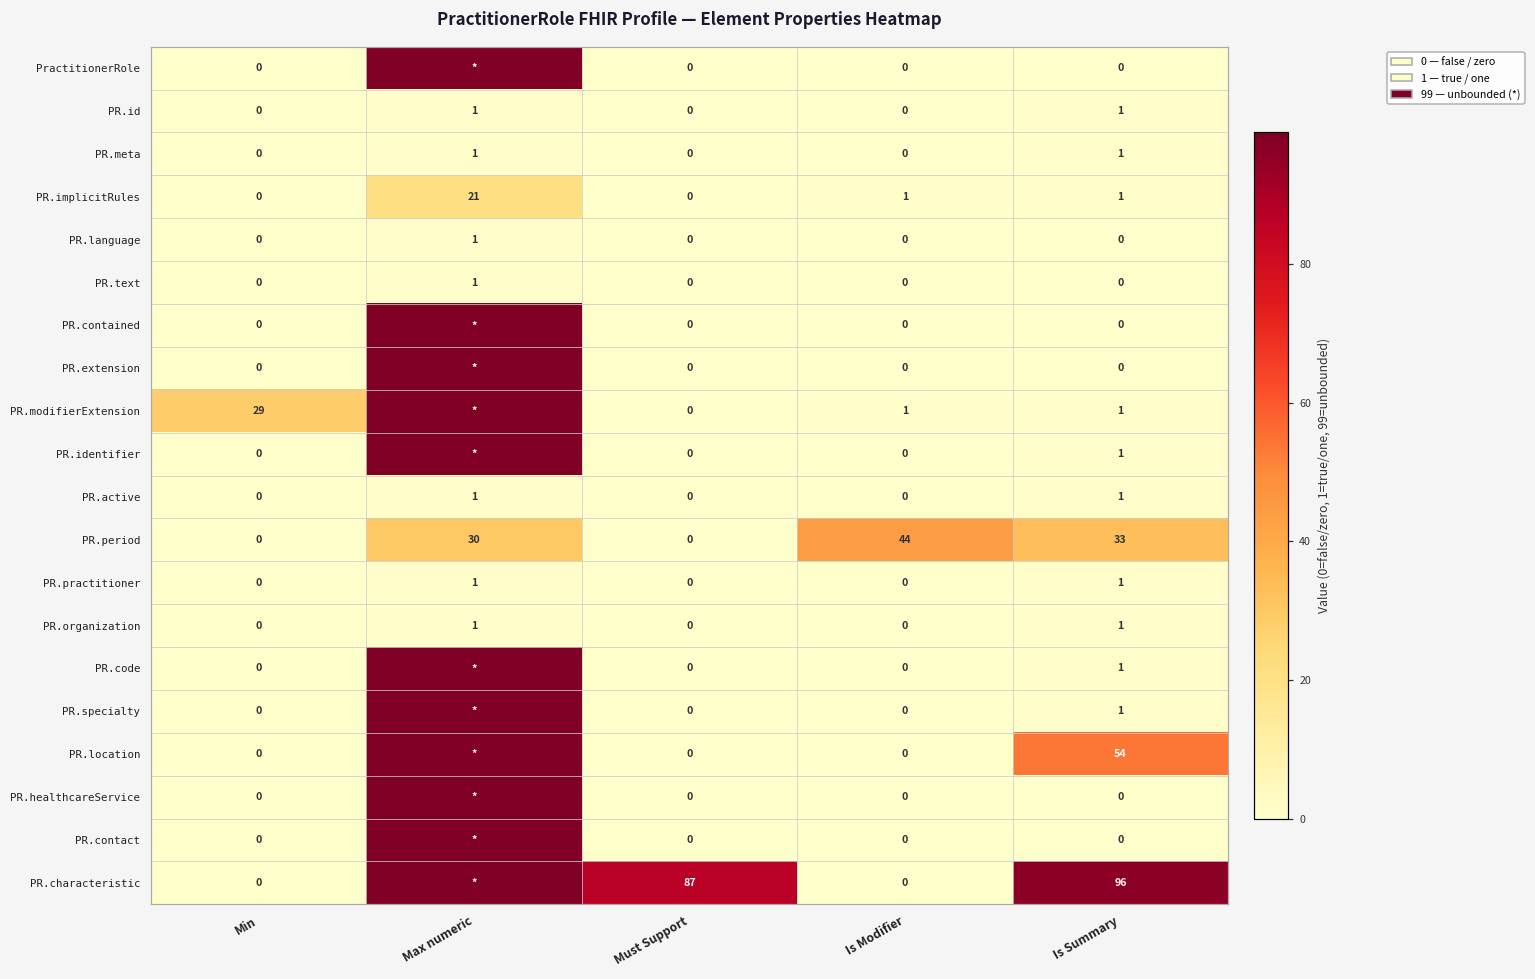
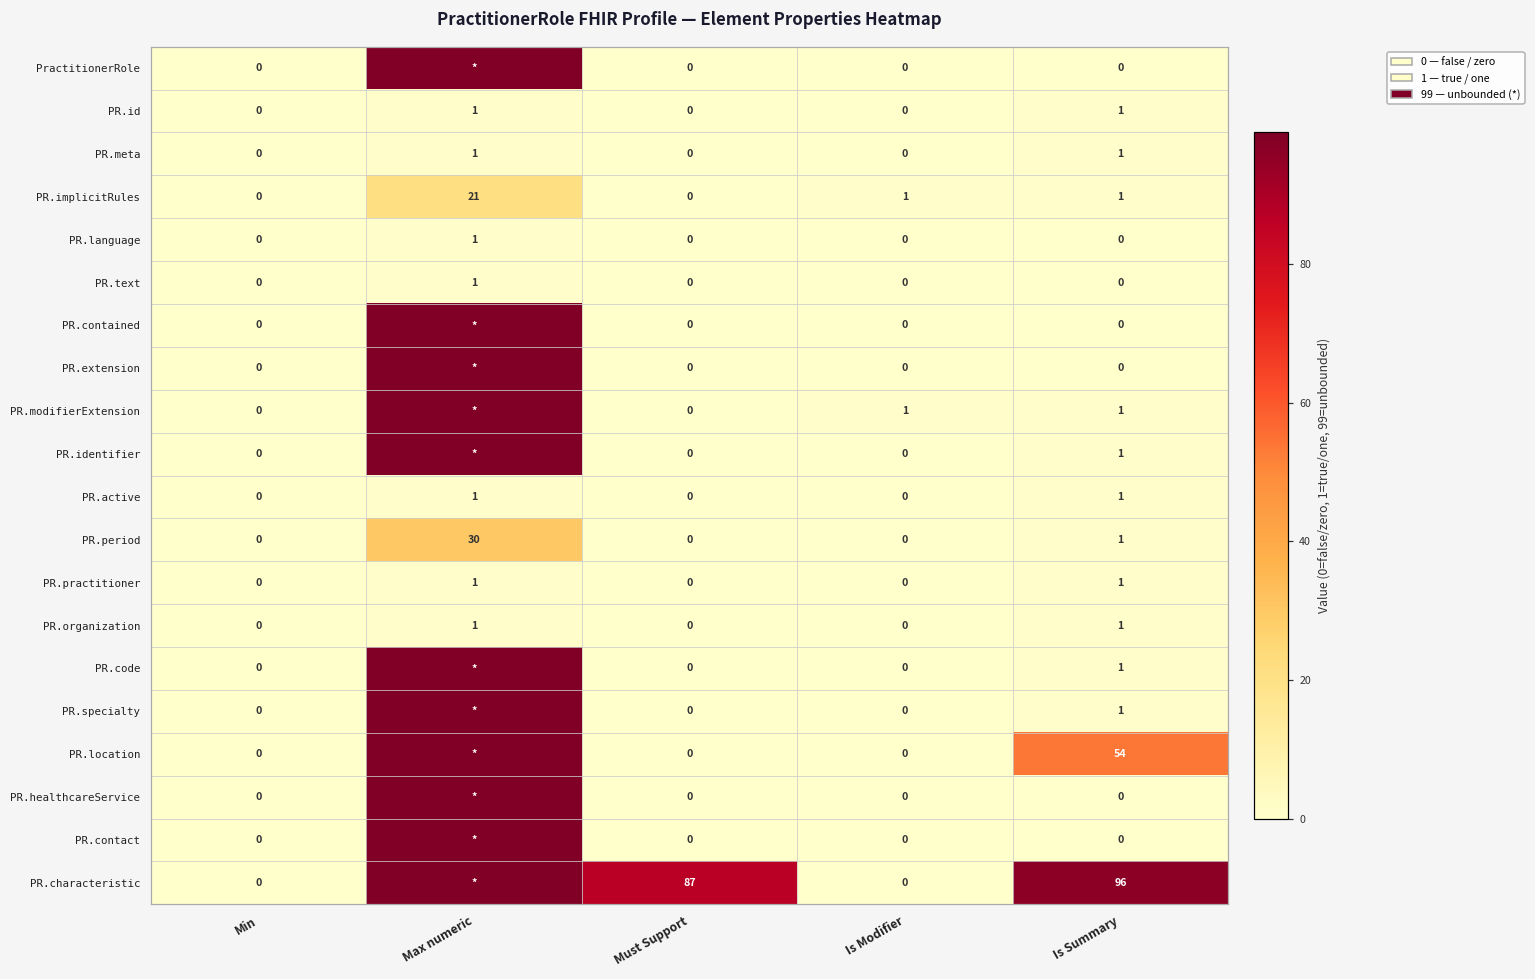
PR.modifierExtension, Min: 29 -> 0
PR.period, Is Modifier: 44 -> 0
PR.period, Is Summary: 33 -> 1
